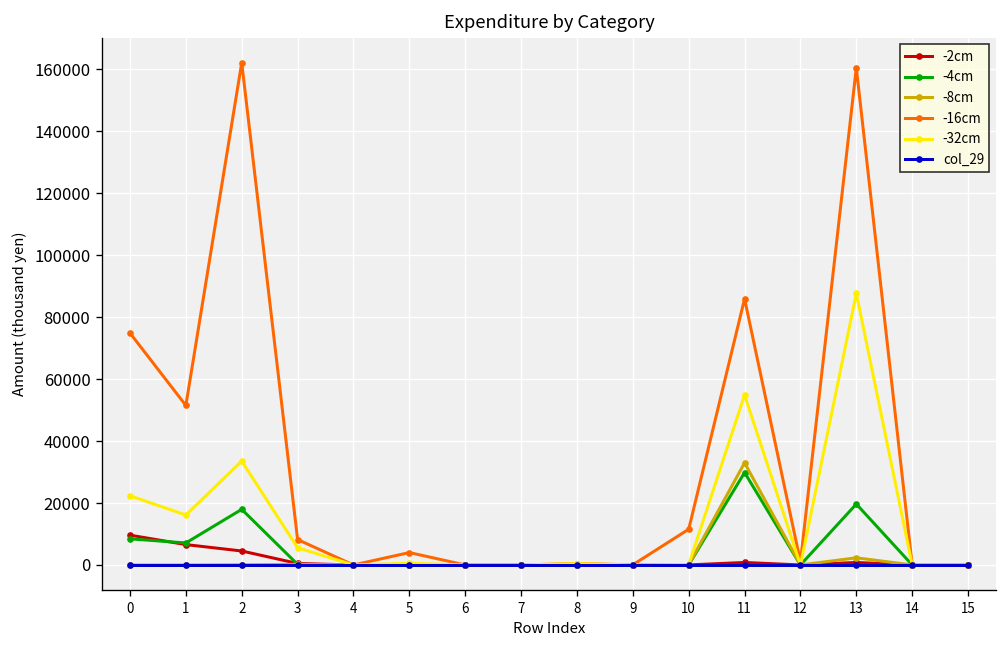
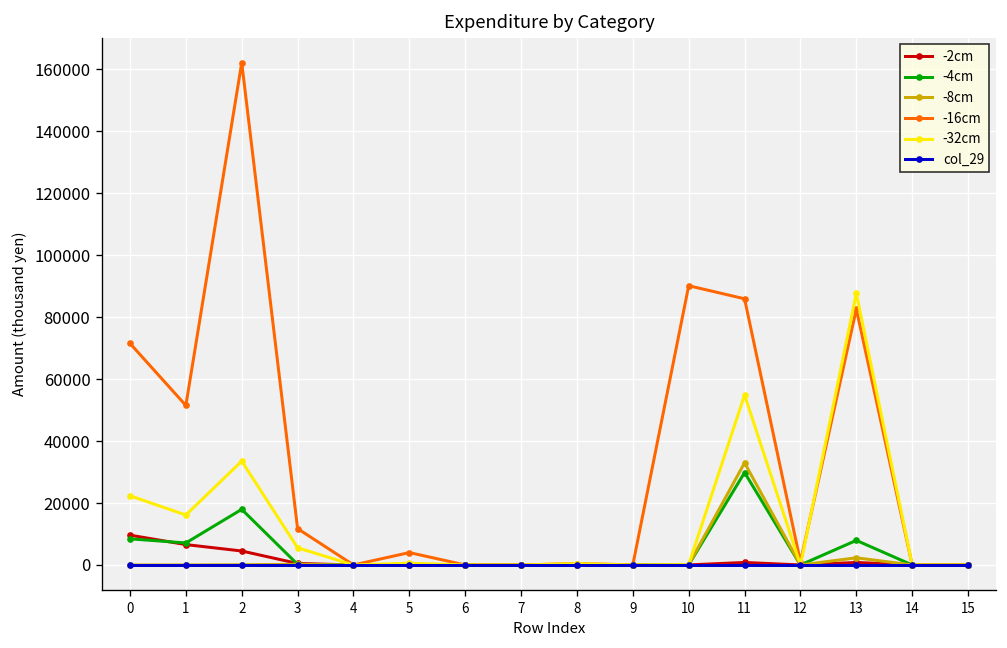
-16cm, 0: 75000 -> 72000
-16cm, 3: 8000 -> 12000
-16cm, 10: 12000 -> 90000
-4cm, 13: 20000 -> 8000
-16cm, 13: 161000 -> 83000
